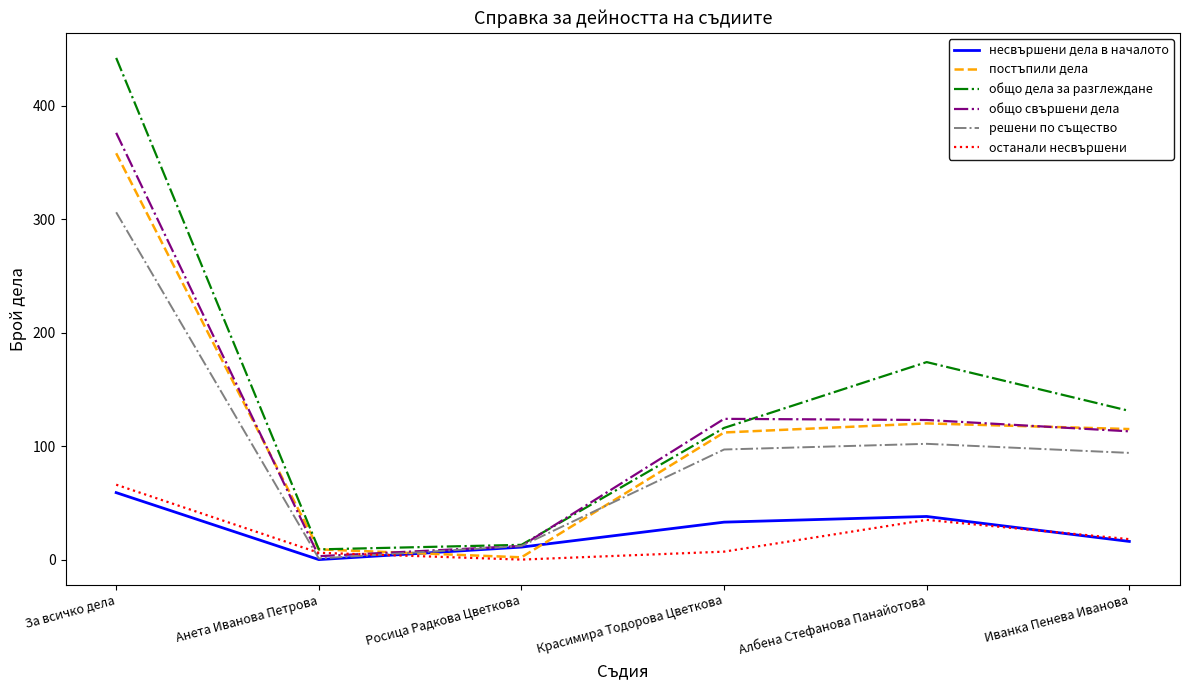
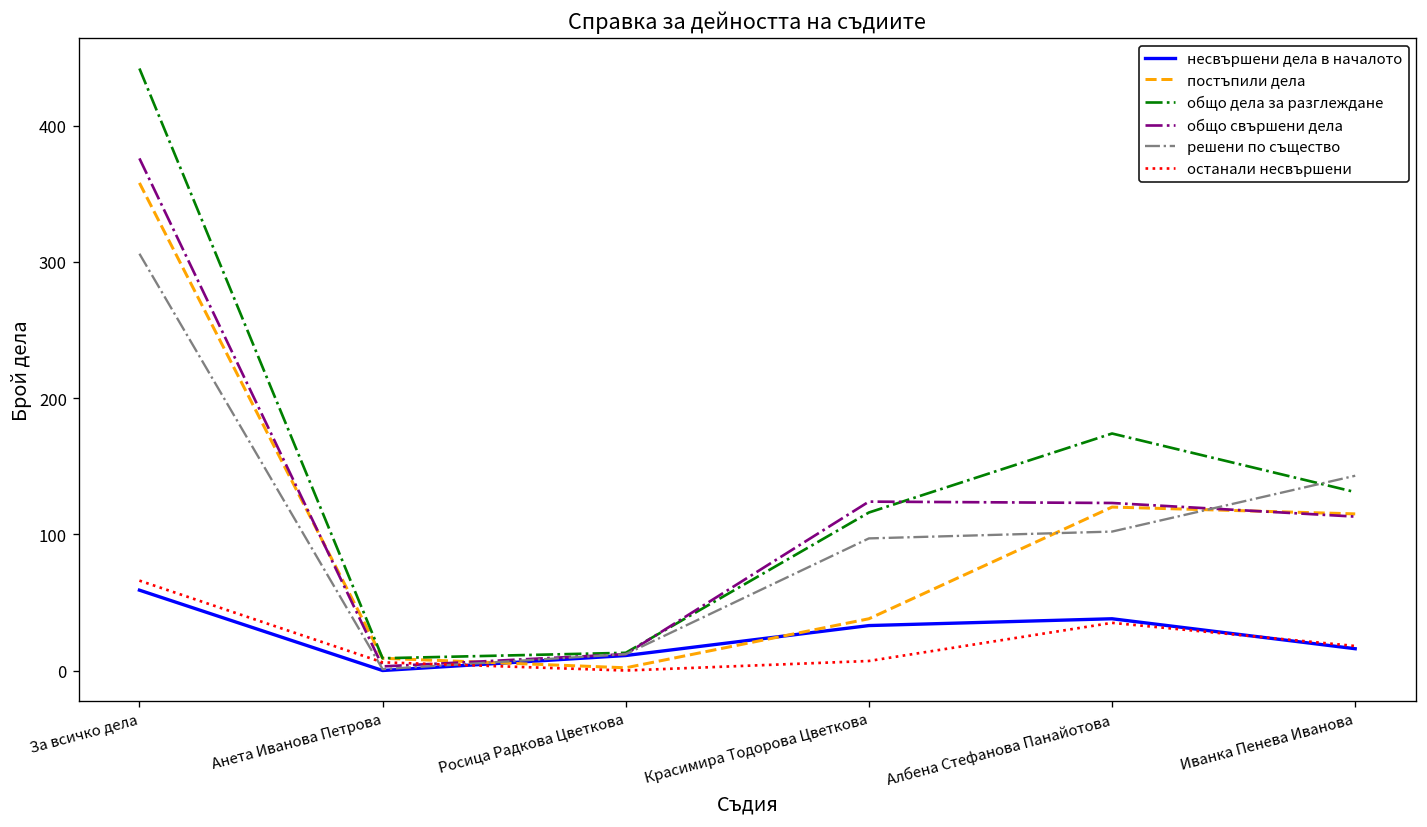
постъпили дела, Красимира Тодорова Цветкова: 112 -> 38
решени по същество, Иванка Пенева Иванова: 94 -> 143
